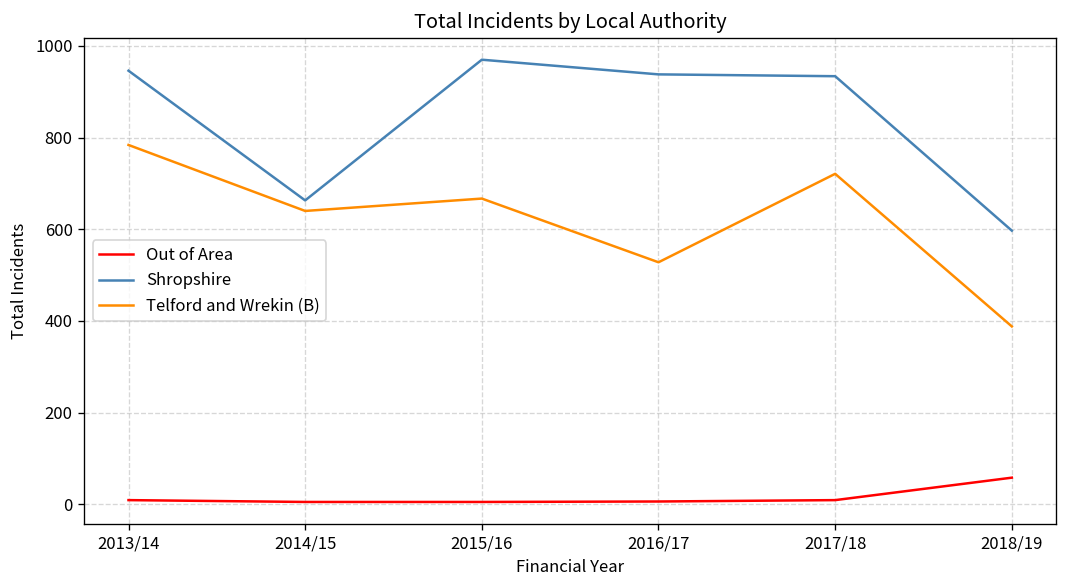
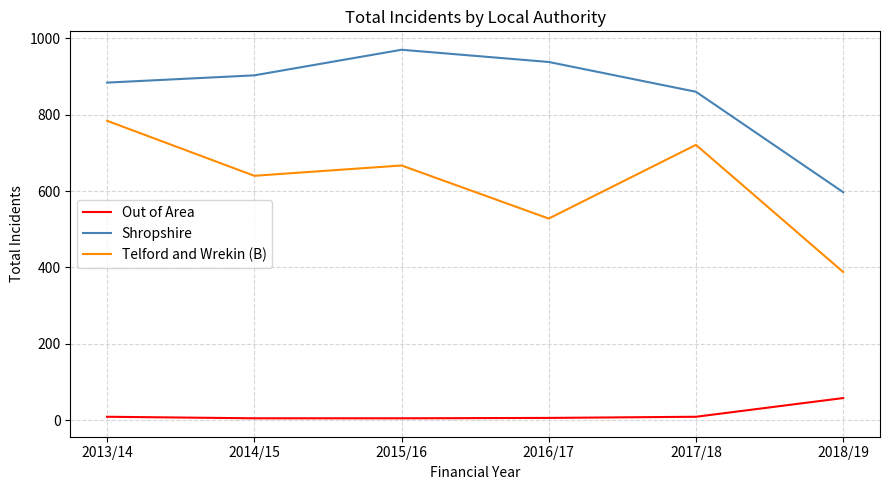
Shropshire, 2013/14: 950 -> 880
Shropshire, 2014/15: 660 -> 900
Shropshire, 2017/18: 930 -> 860
